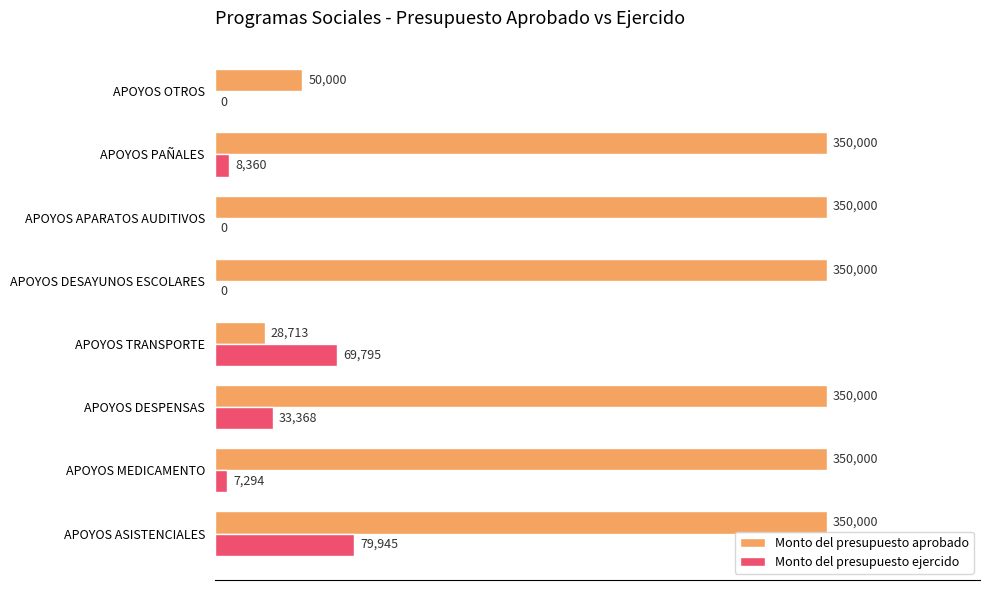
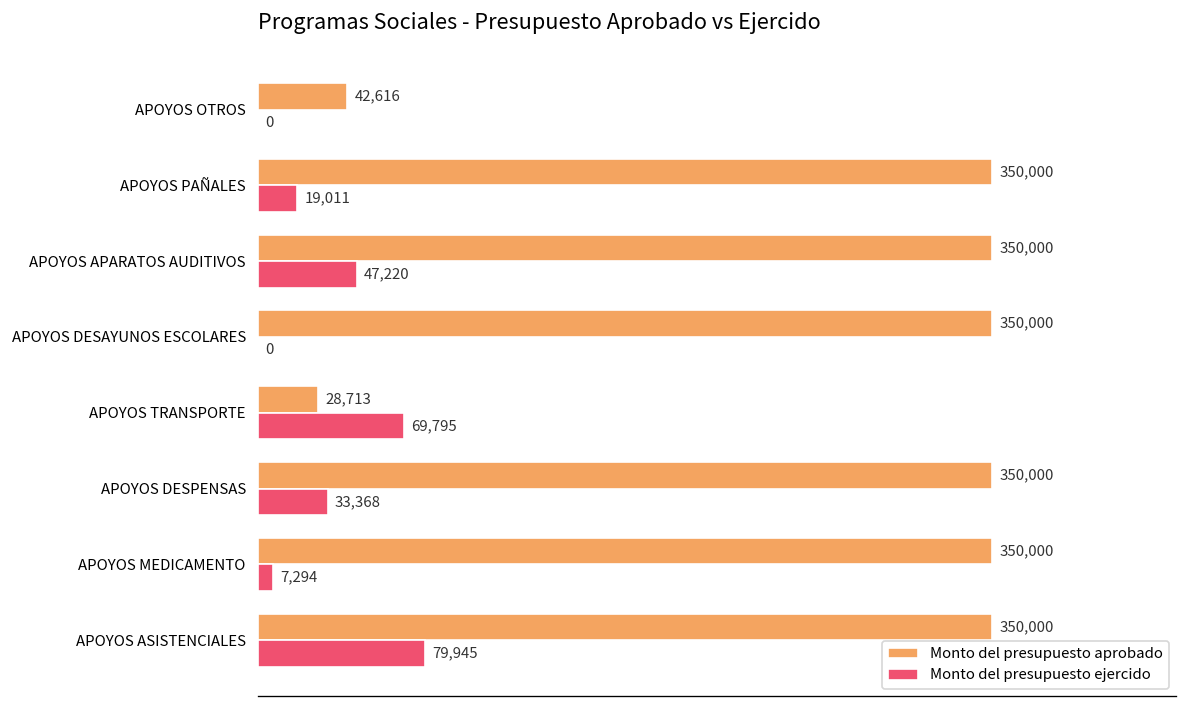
Monto del presupuesto aprobado, APOYOS OTROS: 50,000 -> 42,616
Monto del presupuesto ejercido, APOYOS PAÑALES: 8,360 -> 19,011
Monto del presupuesto ejercido, APOYOS APARATOS AUDITIVOS: 0 -> 47,220
